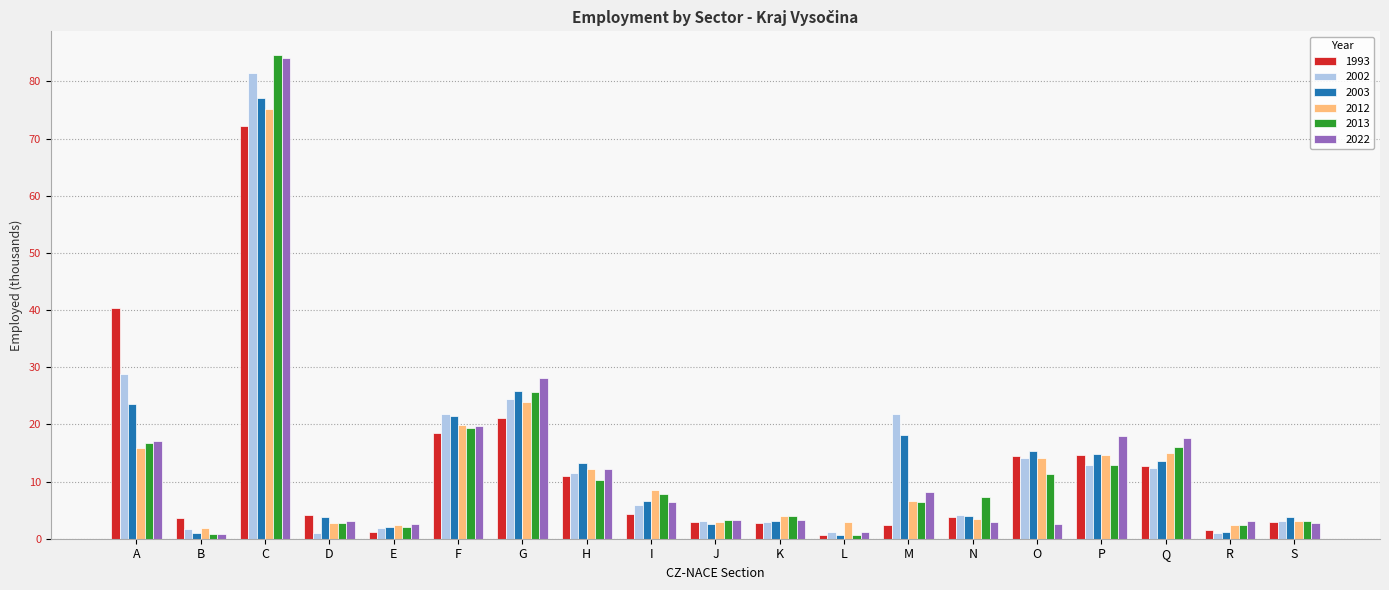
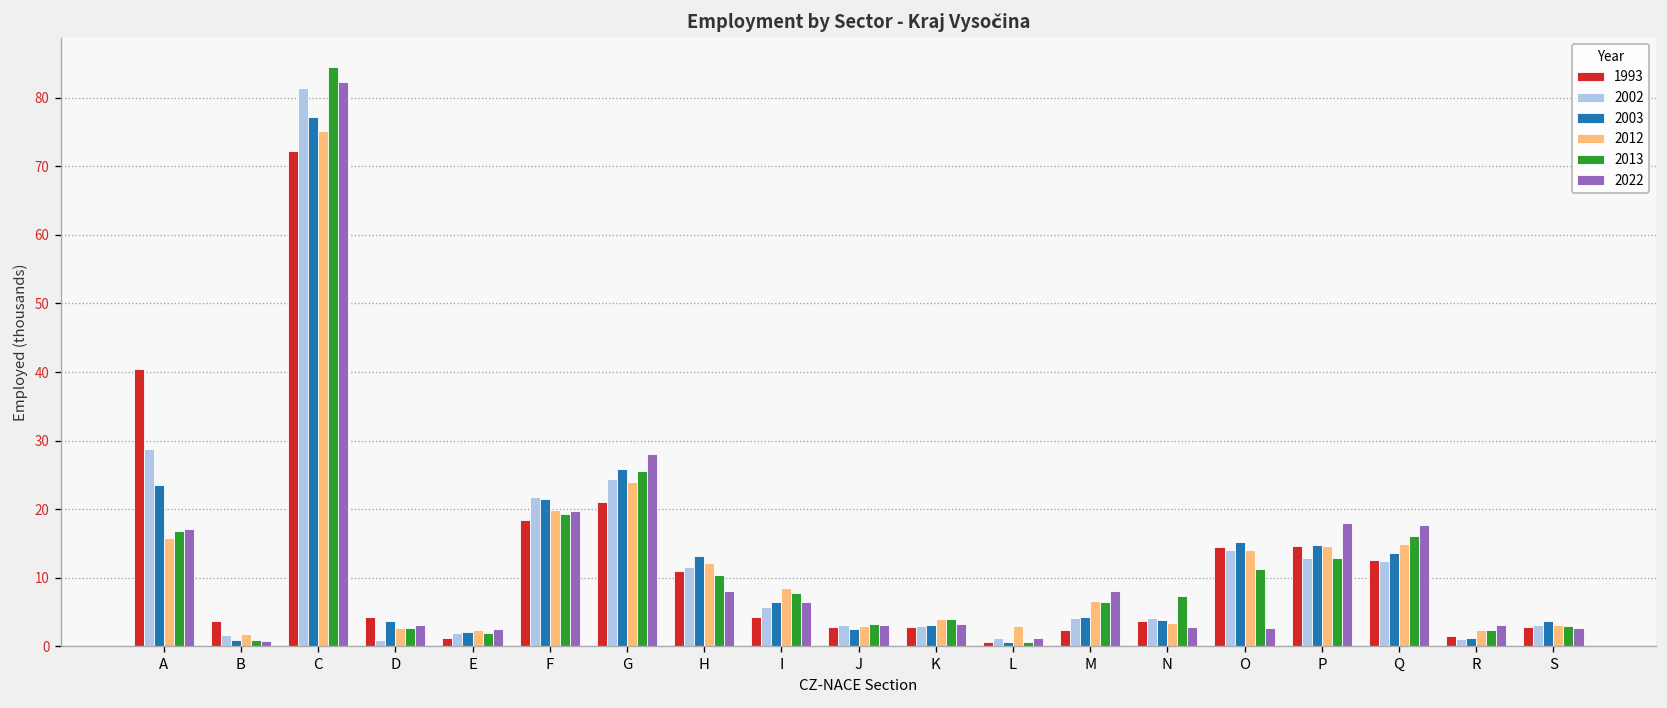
2022, C: 84 -> 82
2022, H: 12 -> 8
2002, M: 22 -> 4
2003, M: 18 -> 4
